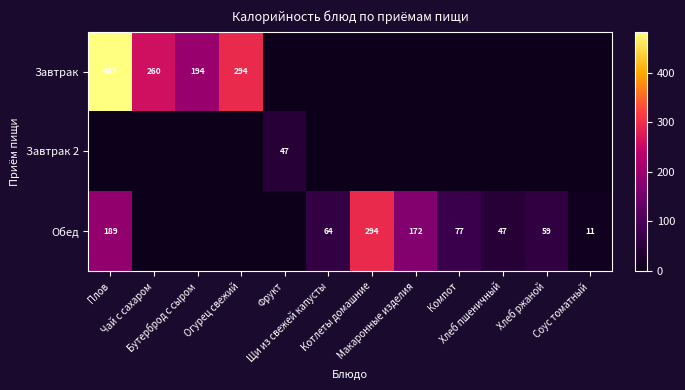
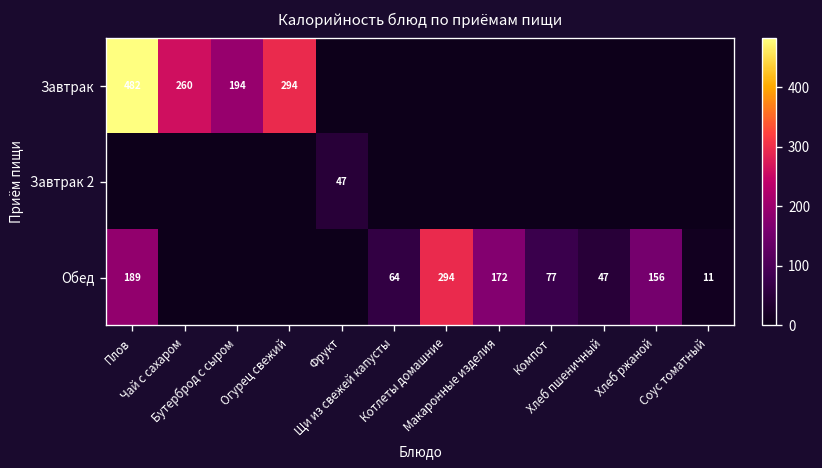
Обед, Хлеб ржаной: 59 -> 156
